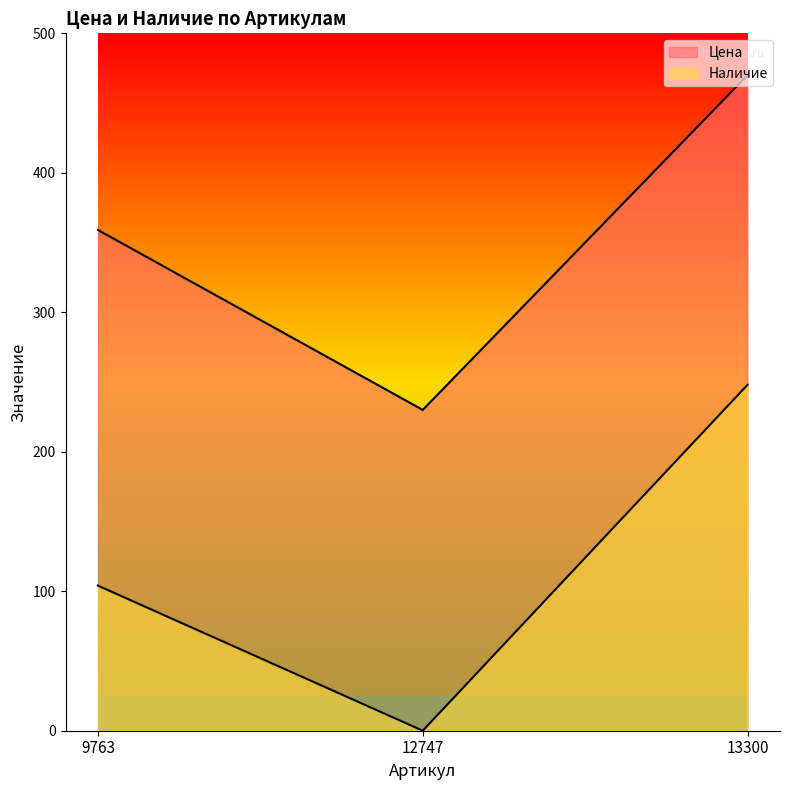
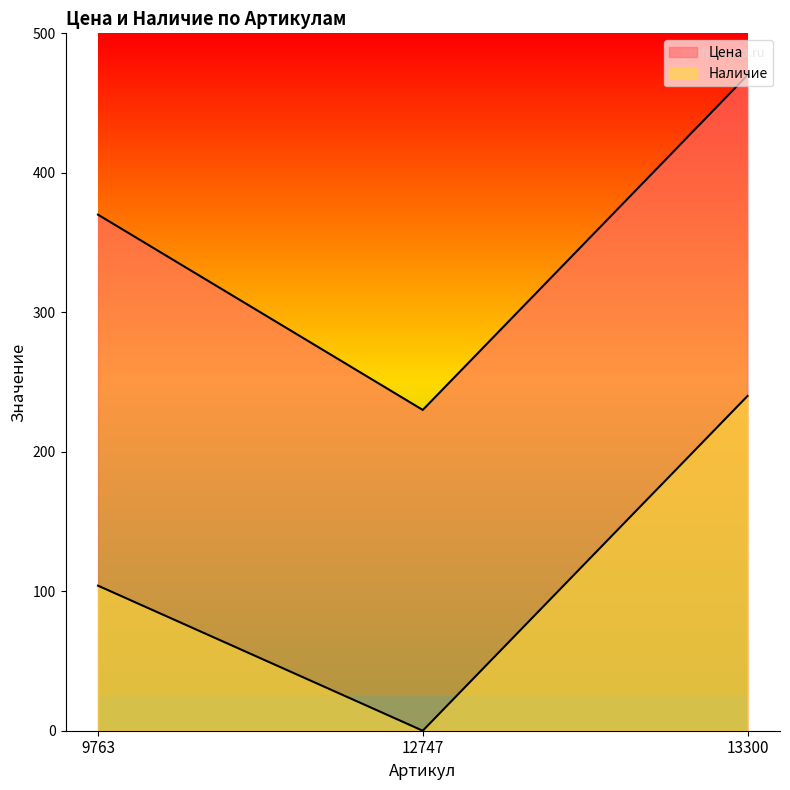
Цена, 9763: 359 -> 370
Наличие, 13300: 248 -> 240
